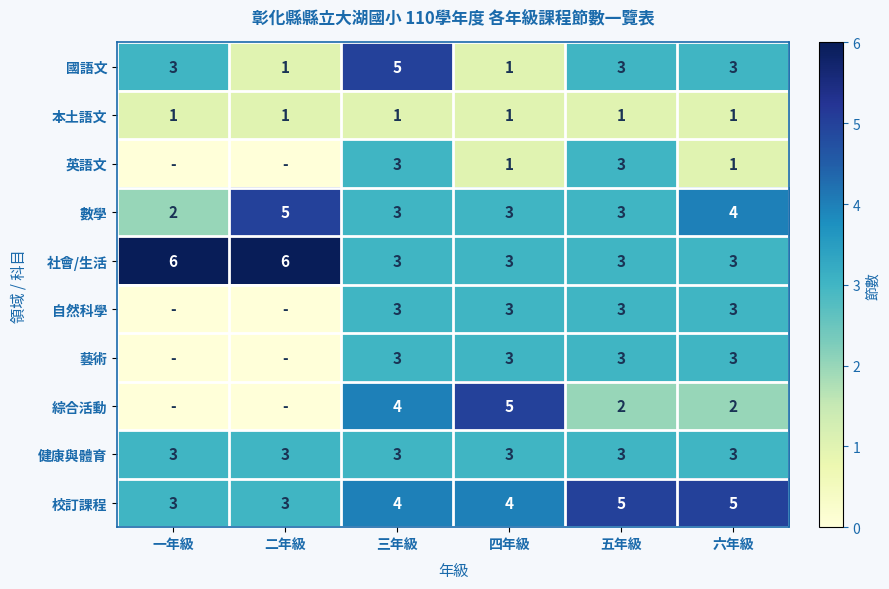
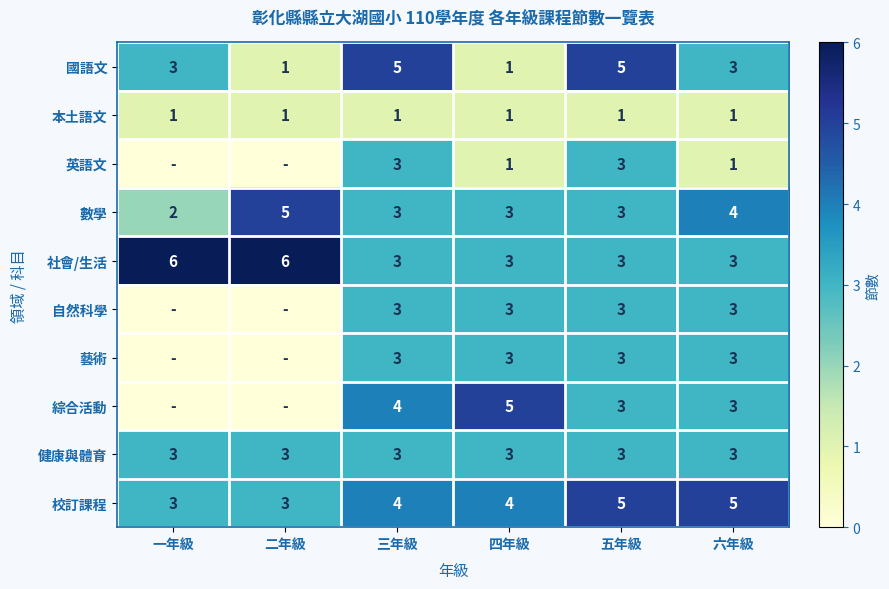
國語文, 五年級: 3 -> 5
綜合活動, 五年級: 2 -> 3
綜合活動, 六年級: 2 -> 3
